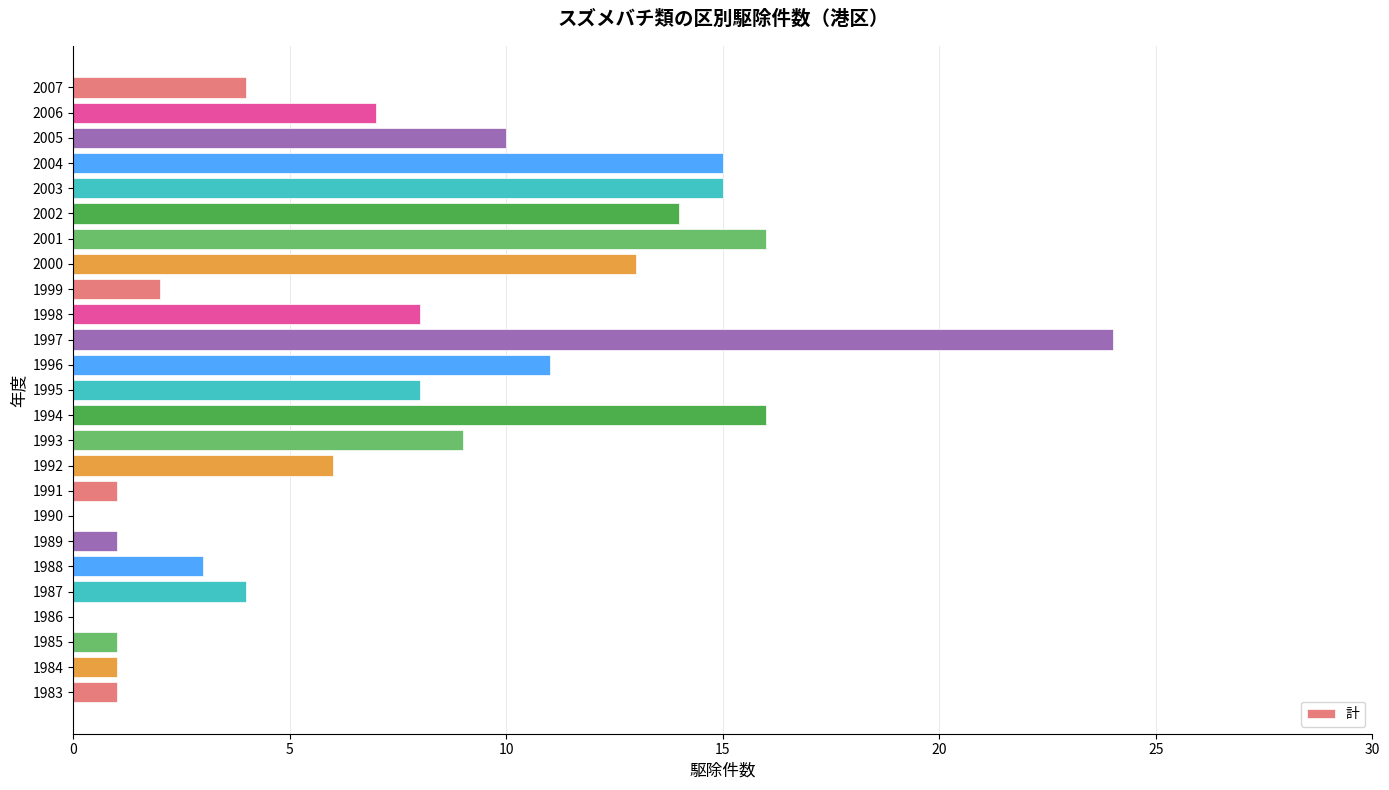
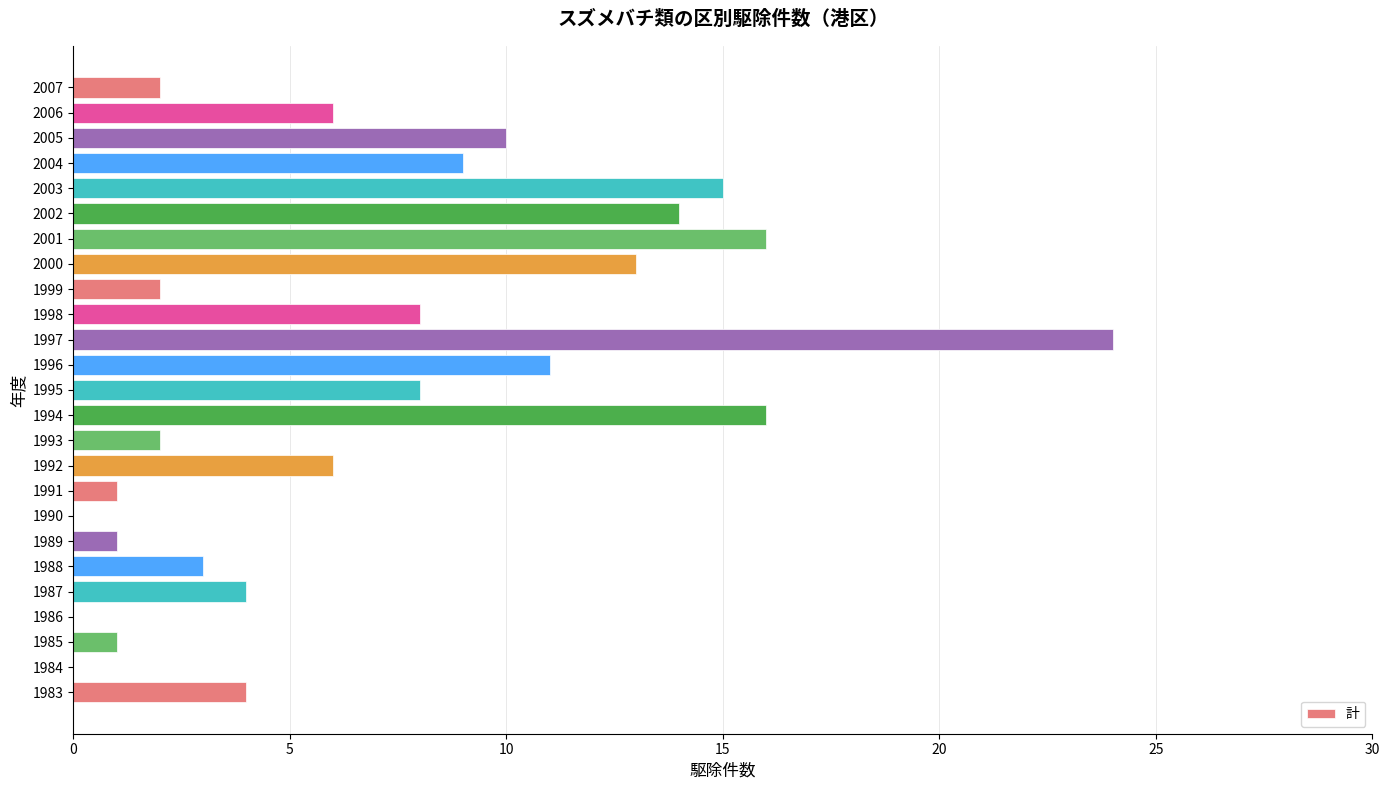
2007: 4 -> 2
2006: 7 -> 6
2004: 15 -> 9
1993: 9 -> 2
1984: 1 -> 0
1983: 1 -> 4
